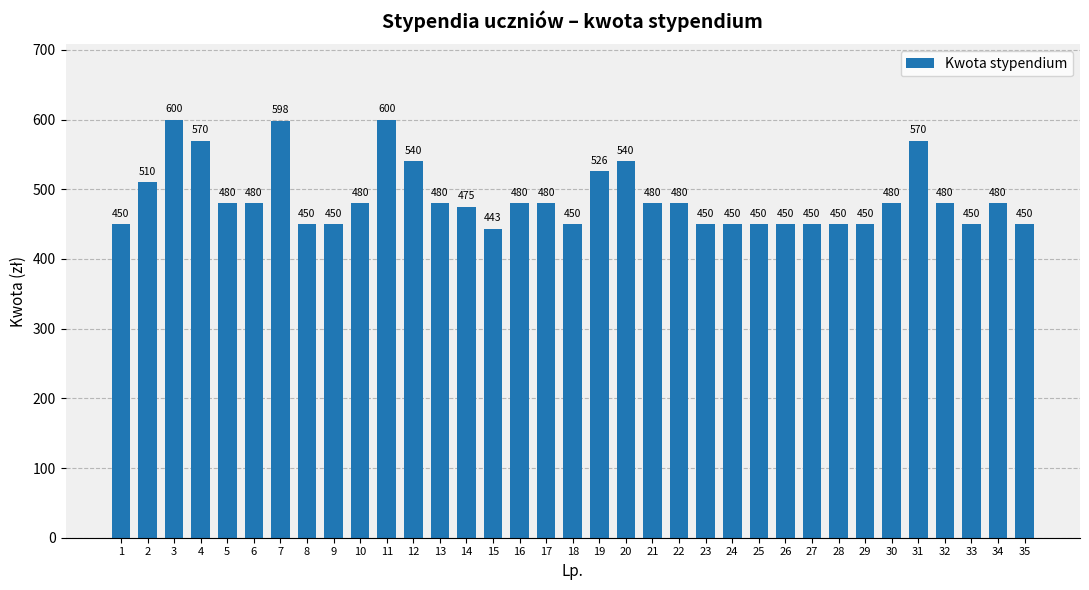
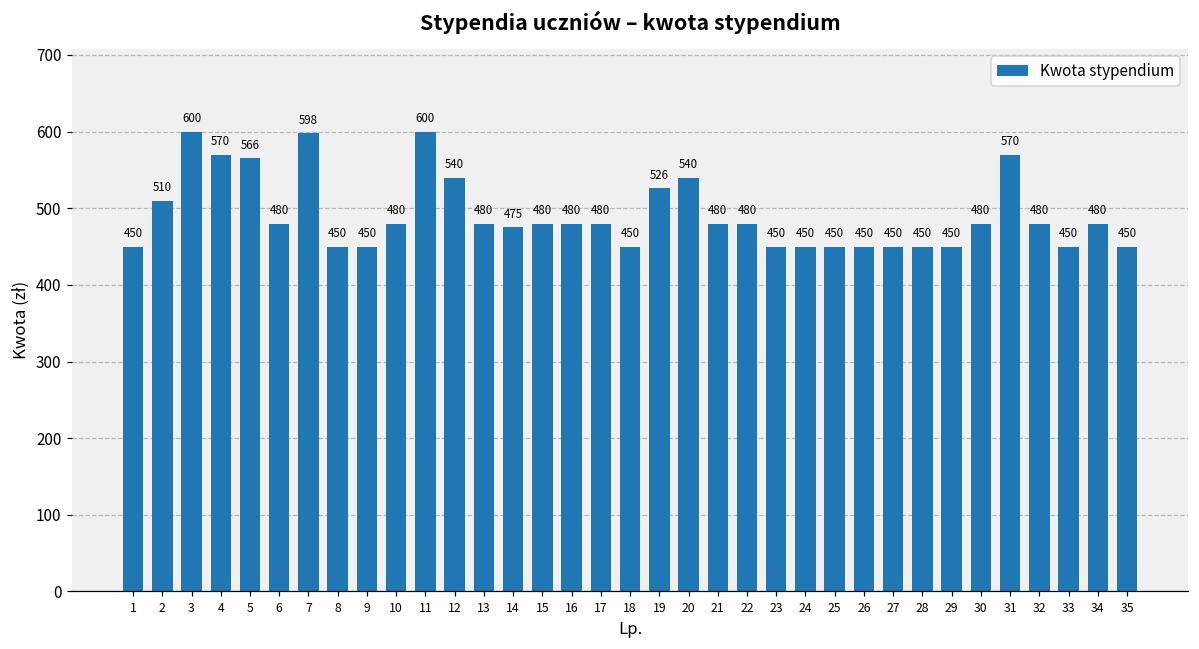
5: 480 -> 566
15: 443 -> 480
